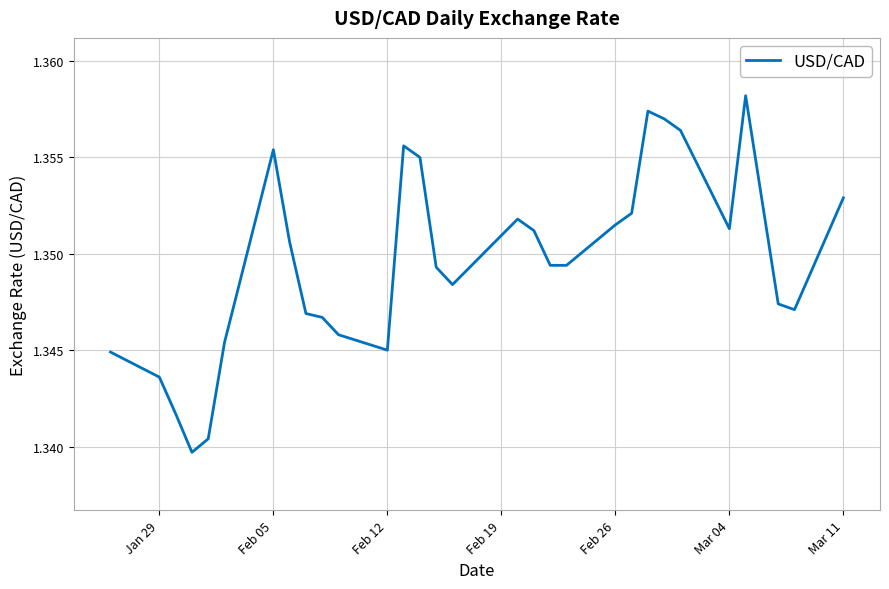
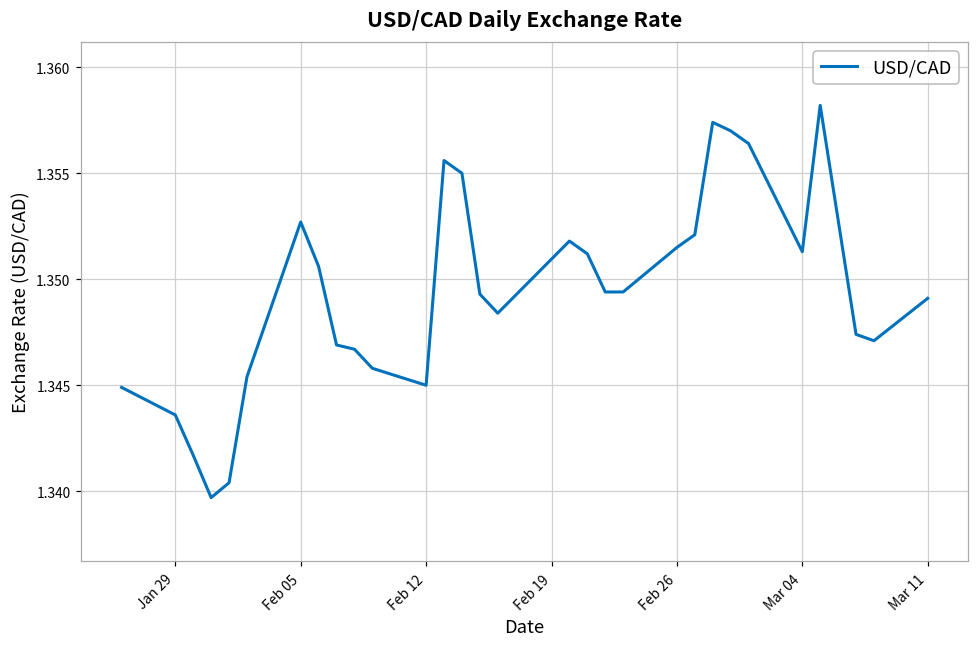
Feb 05: 1.3554 -> 1.3527
Mar 11: 1.3529 -> 1.3491
